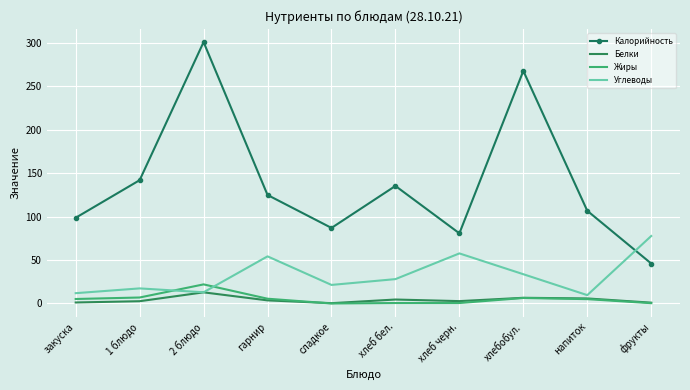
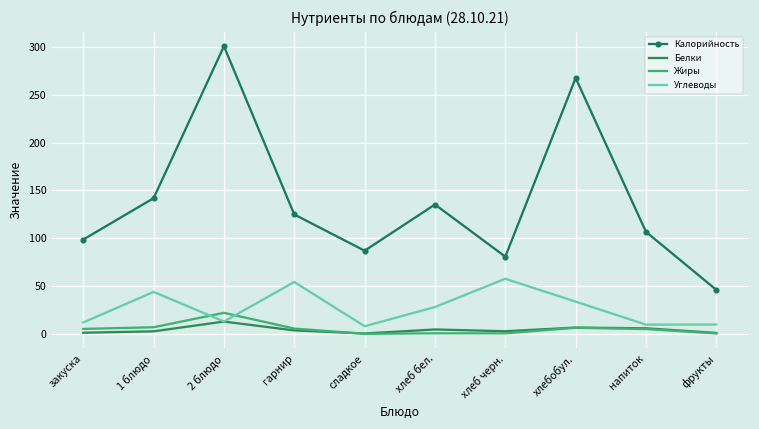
Углеводы, 1 блюдо: 20 -> 40
Углеводы, сладкое: 20 -> 10
Углеводы, фрукты: 80 -> 10
